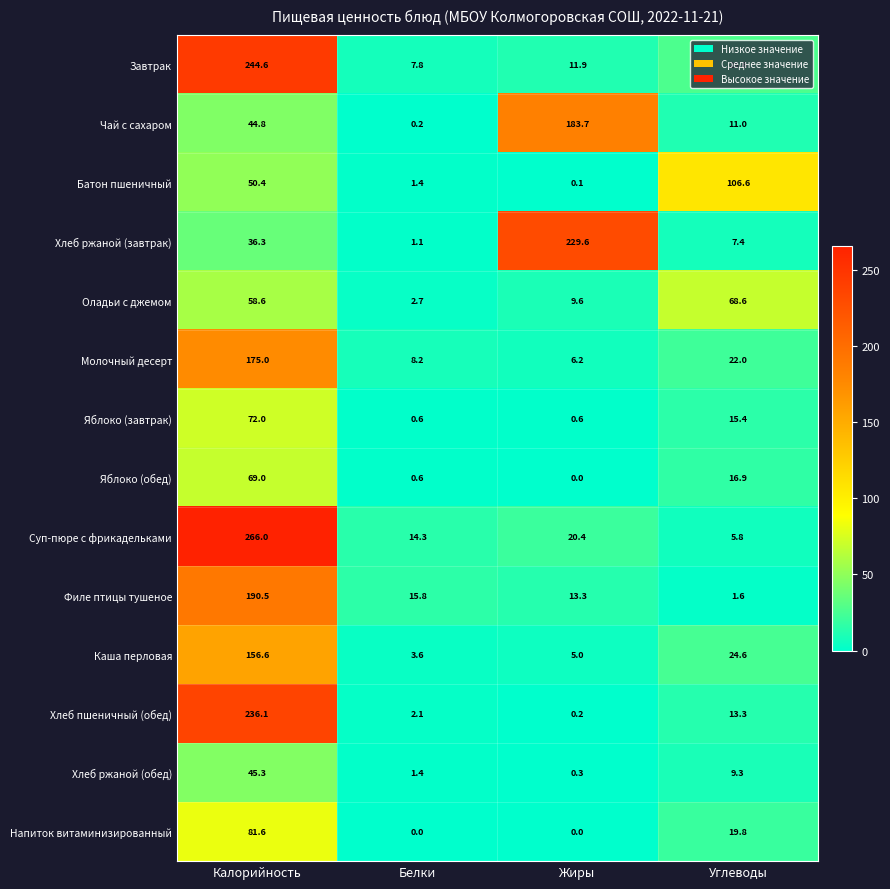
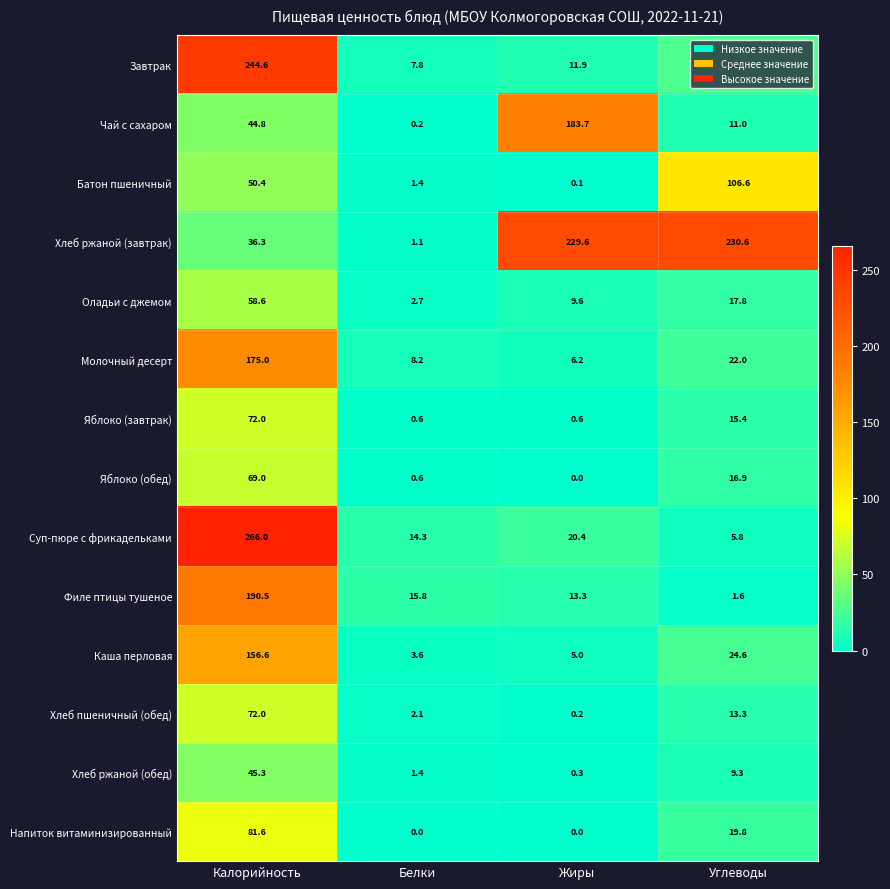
Хлеб ржаной (завтрак), Углеводы: 7.4 -> 230.6
Оладьи с джемом, Углеводы: 68.6 -> 17.8
Хлеб пшеничный (обед), Калорийность: 236.1 -> 72.0
